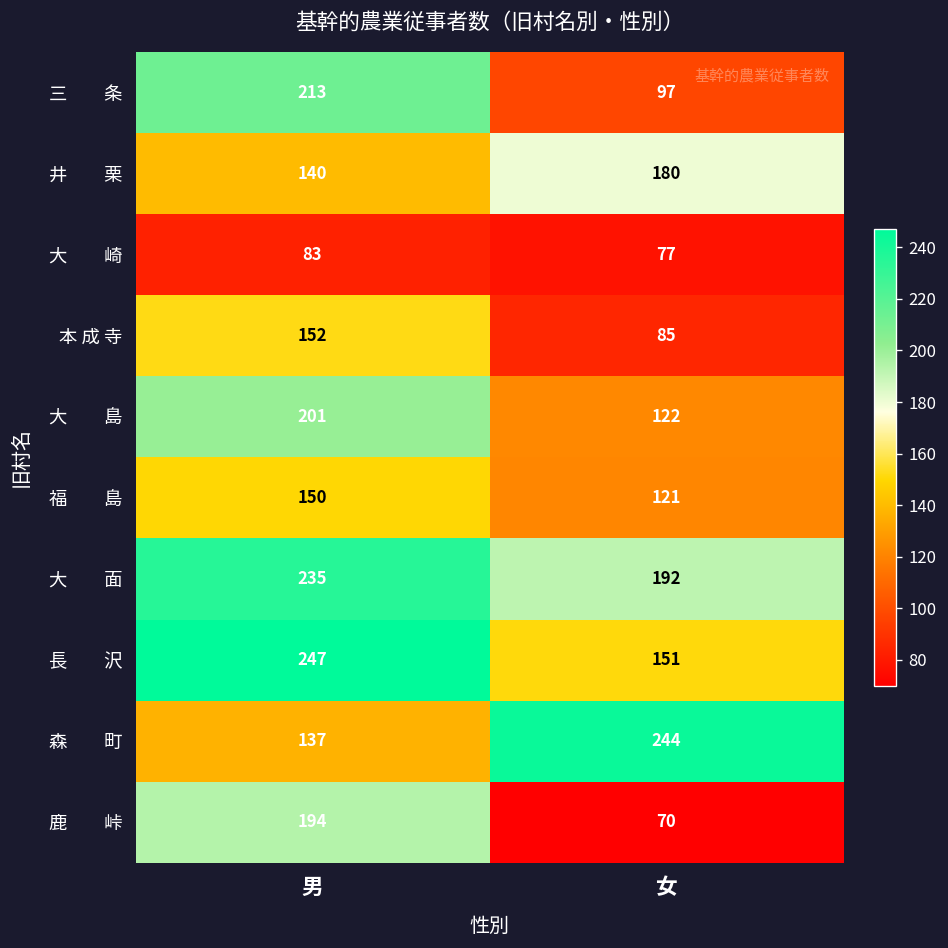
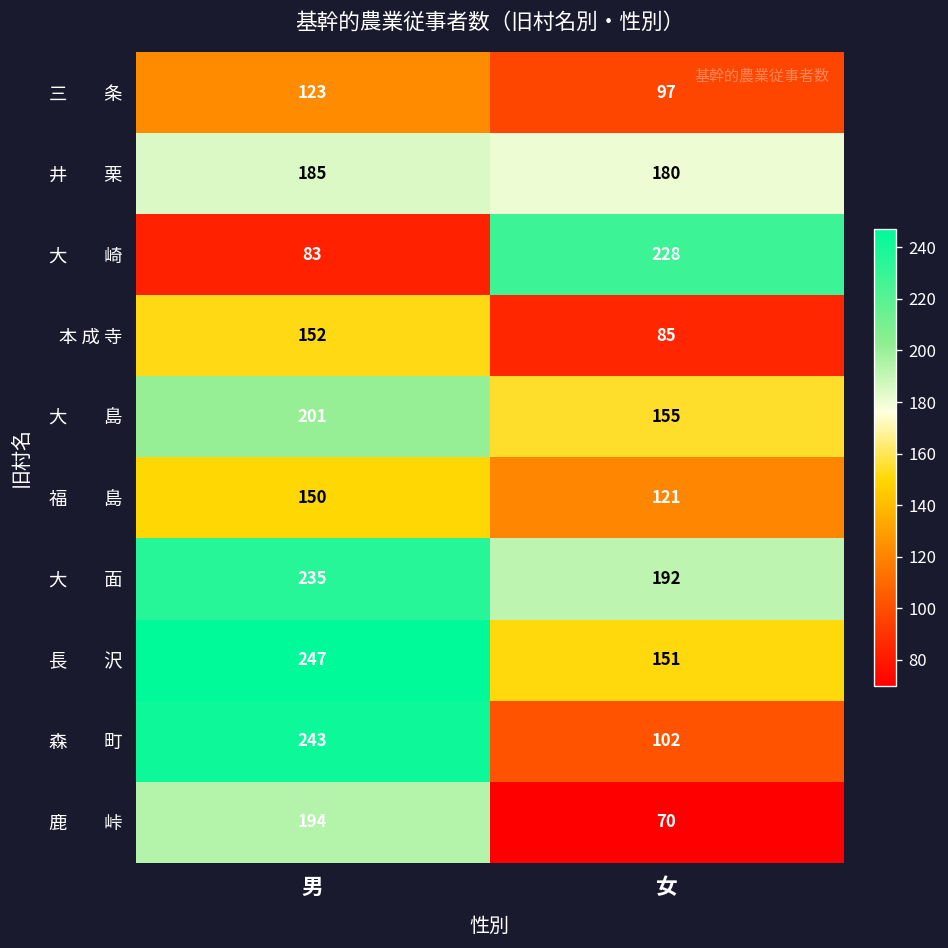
三 条, 男: 213 -> 123
井 栗, 男: 140 -> 185
大 崎, 女: 77 -> 228
大 島, 女: 122 -> 155
森 町, 男: 137 -> 243
森 町, 女: 244 -> 102
